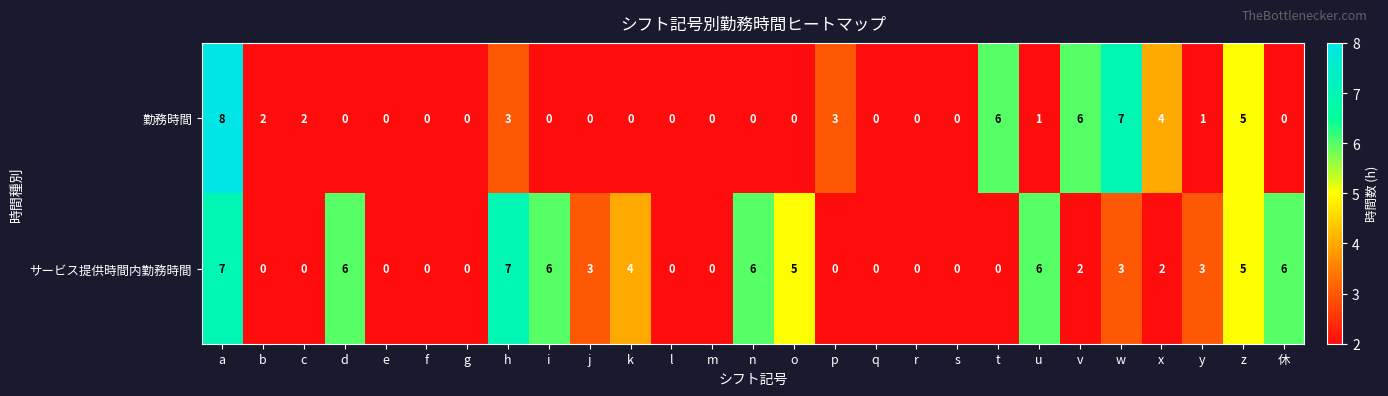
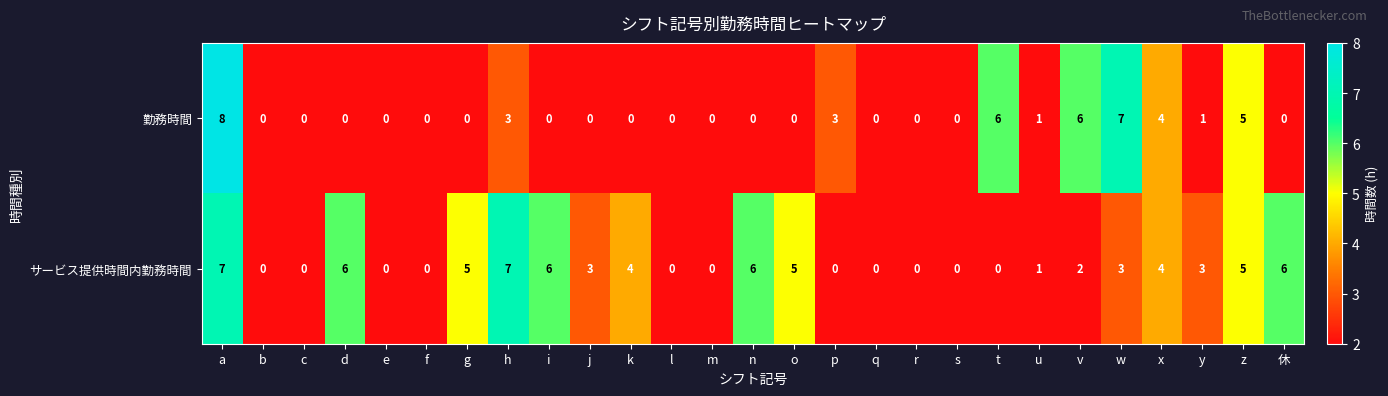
勤務時間, b: 2 -> 0
勤務時間, c: 2 -> 0
サービス提供時間内勤務時間, g: 0 -> 5
サービス提供時間内勤務時間, u: 6 -> 1
サービス提供時間内勤務時間, x: 2 -> 4
